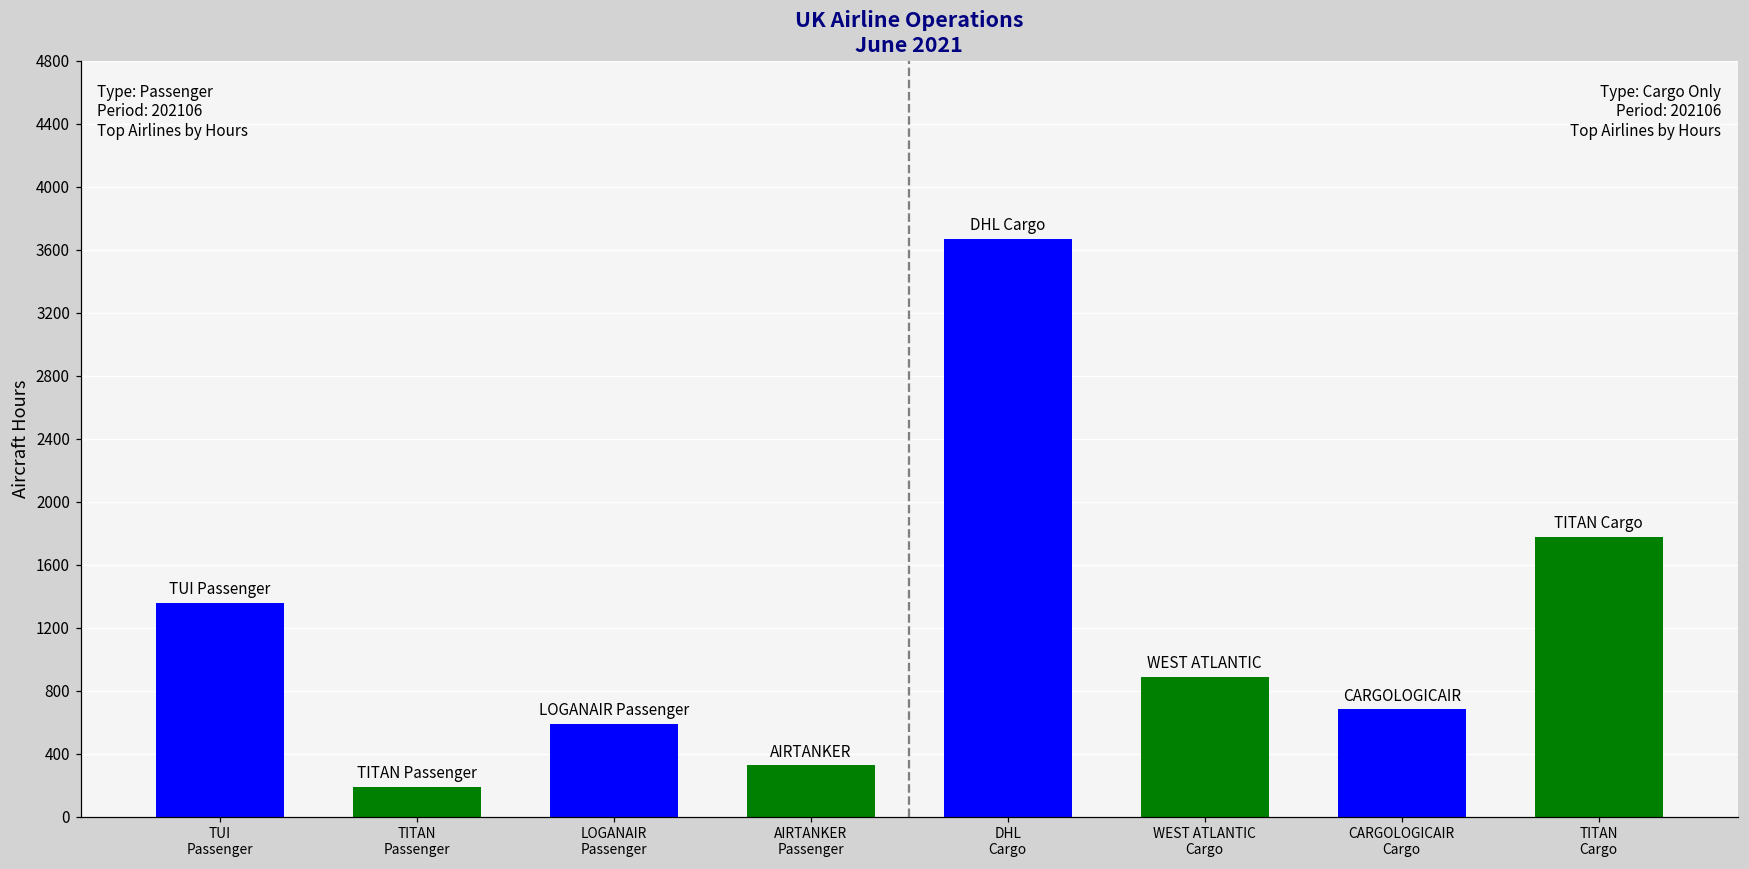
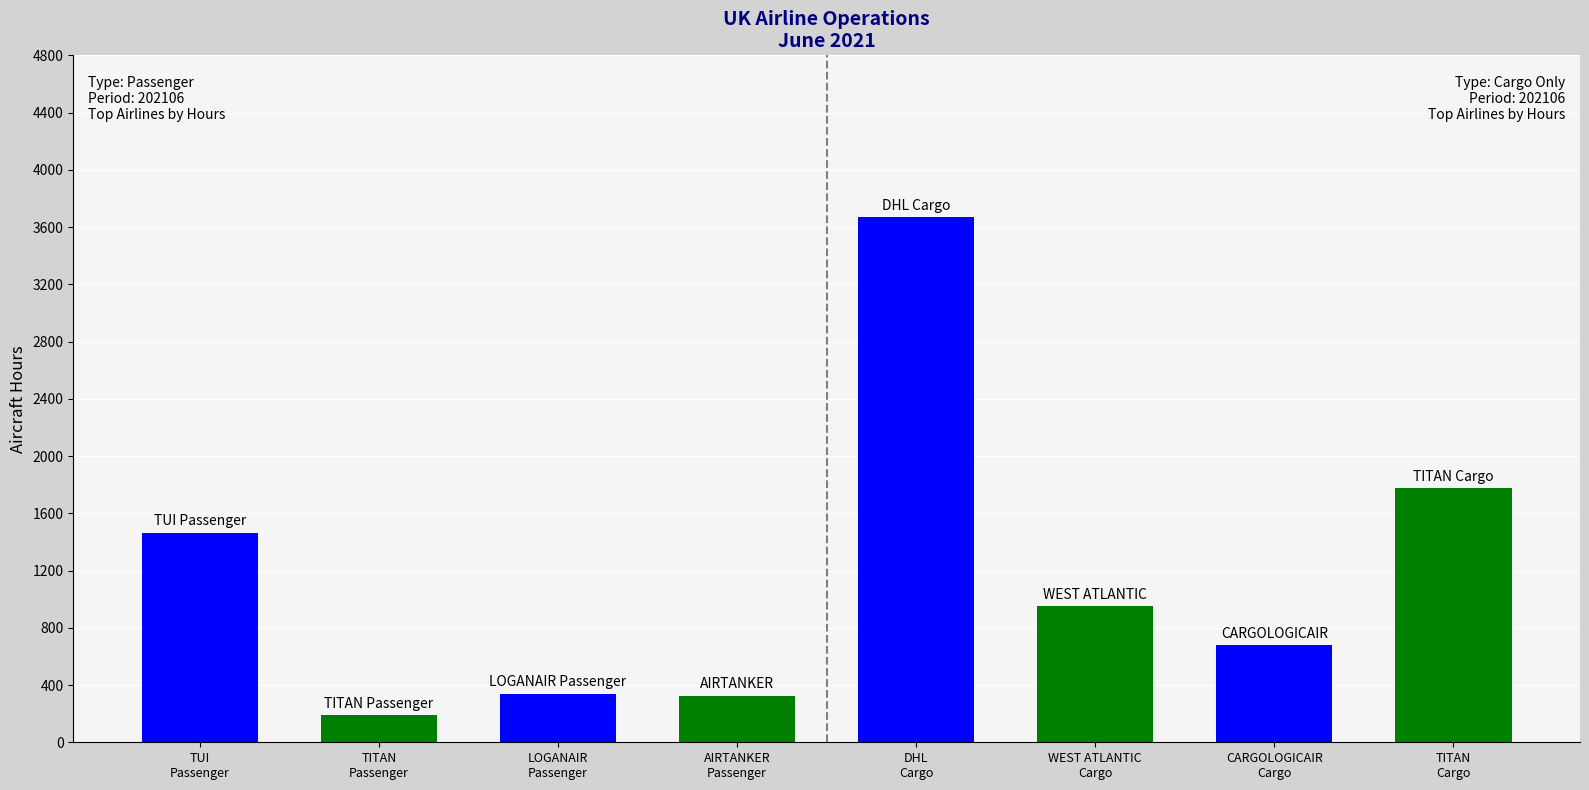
TUI Passenger: 1360 -> 1470
LOGANAIR Passenger: 590 -> 340
WEST ATLANTIC Cargo: 890 -> 950
